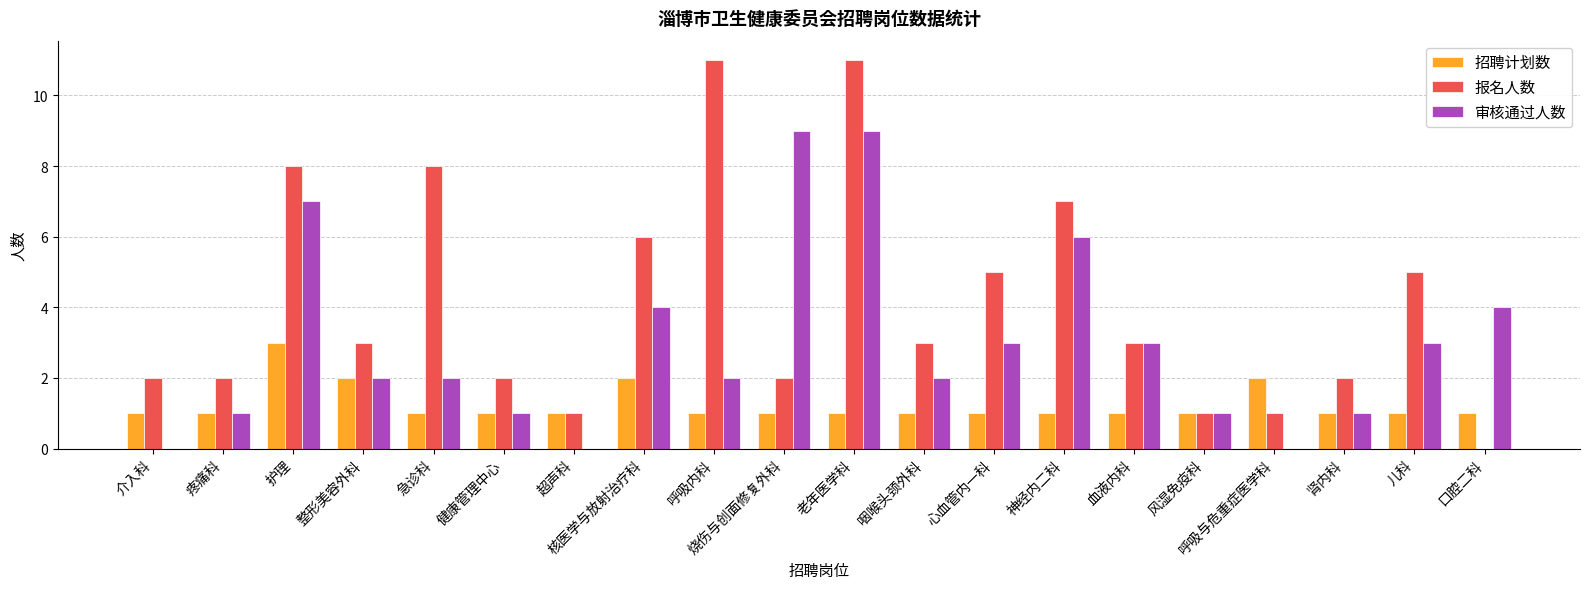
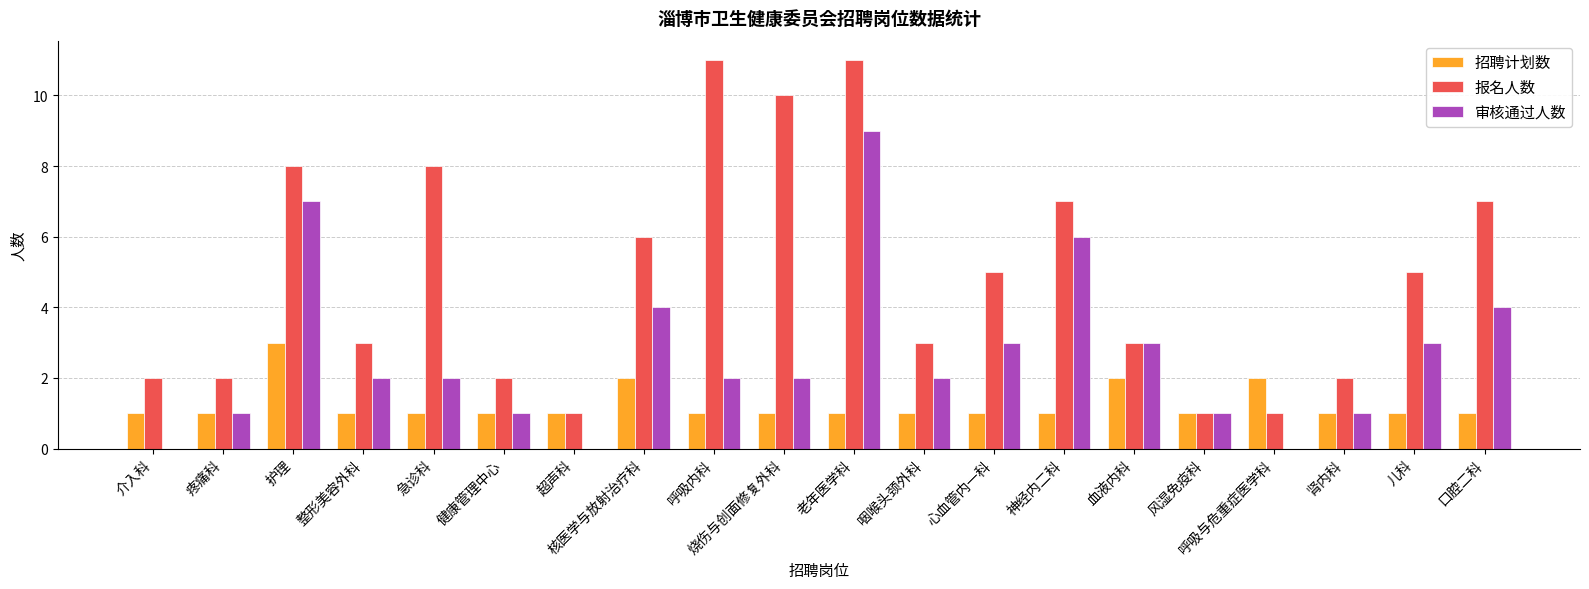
招聘计划数, 整形美容外科: 2 -> 1
报名人数, 烧伤与创面修复外科: 2 -> 10
审核通过人数, 烧伤与创面修复外科: 9 -> 2
招聘计划数, 血液内科: 1 -> 2
报名人数, 口腔二科: 0 -> 7
